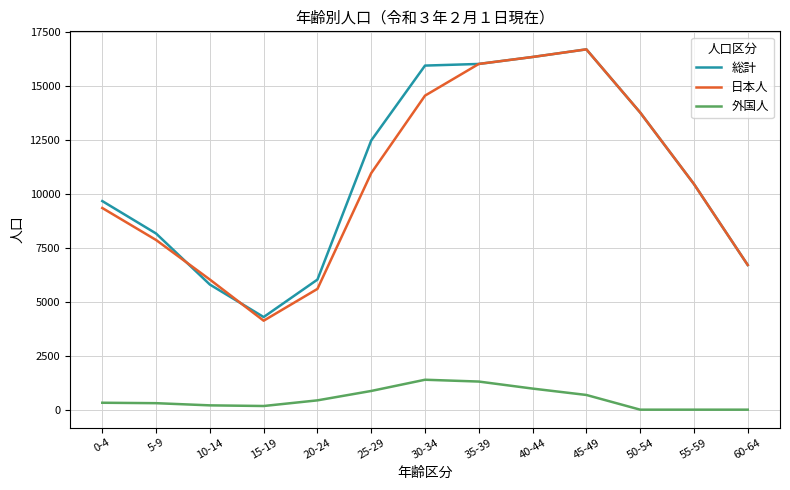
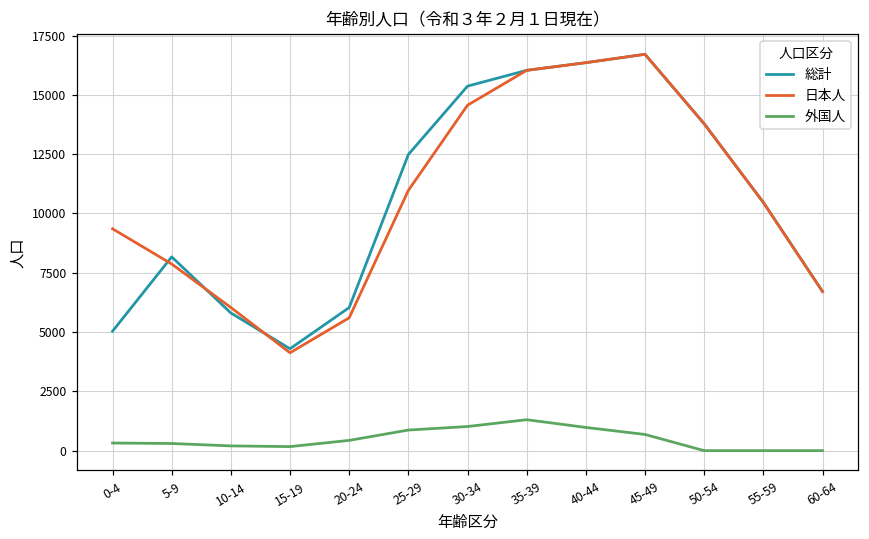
総計, 0-4: 9700 -> 5000
総計, 30-34: 16000 -> 15400
外国人, 30-34: 1400 -> 1000
